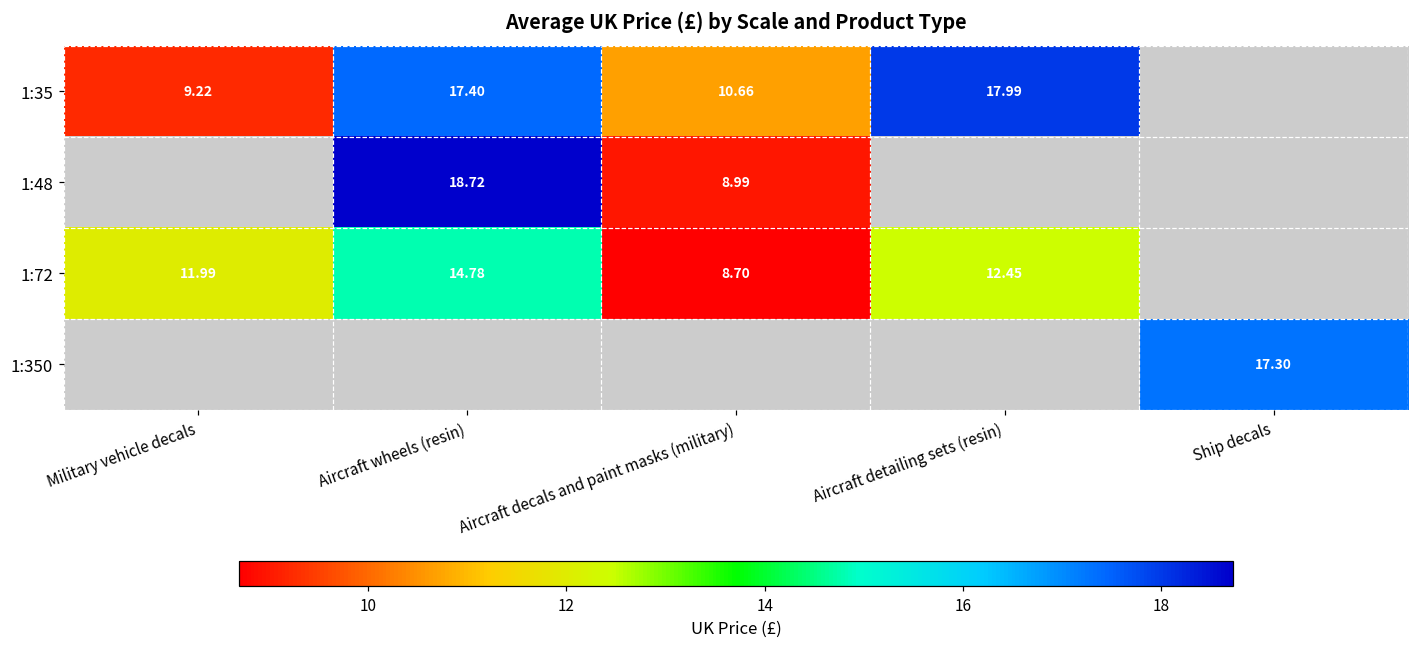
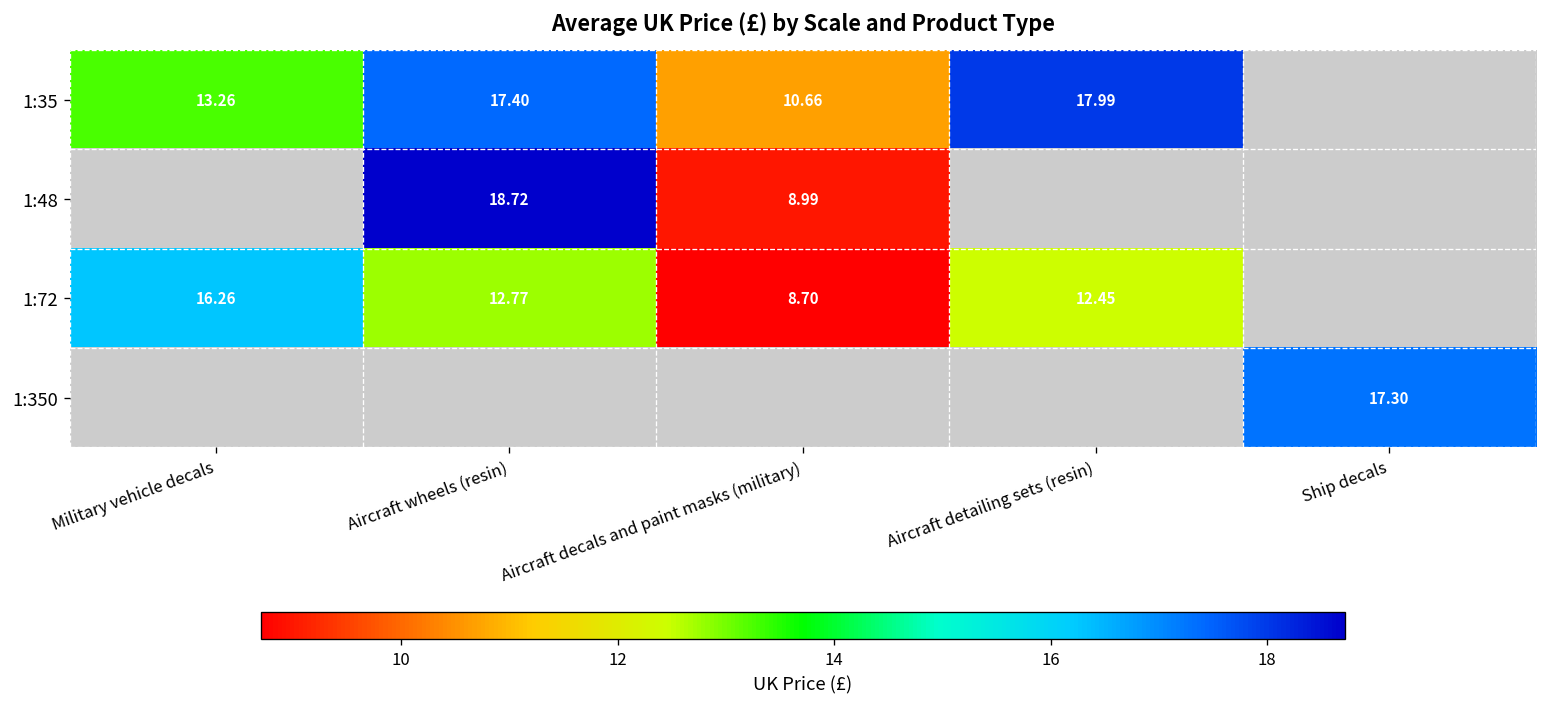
1:35, Military vehicle decals: 9.22 -> 13.26
1:72, Military vehicle decals: 11.99 -> 16.26
1:72, Aircraft wheels (resin): 14.78 -> 12.77
